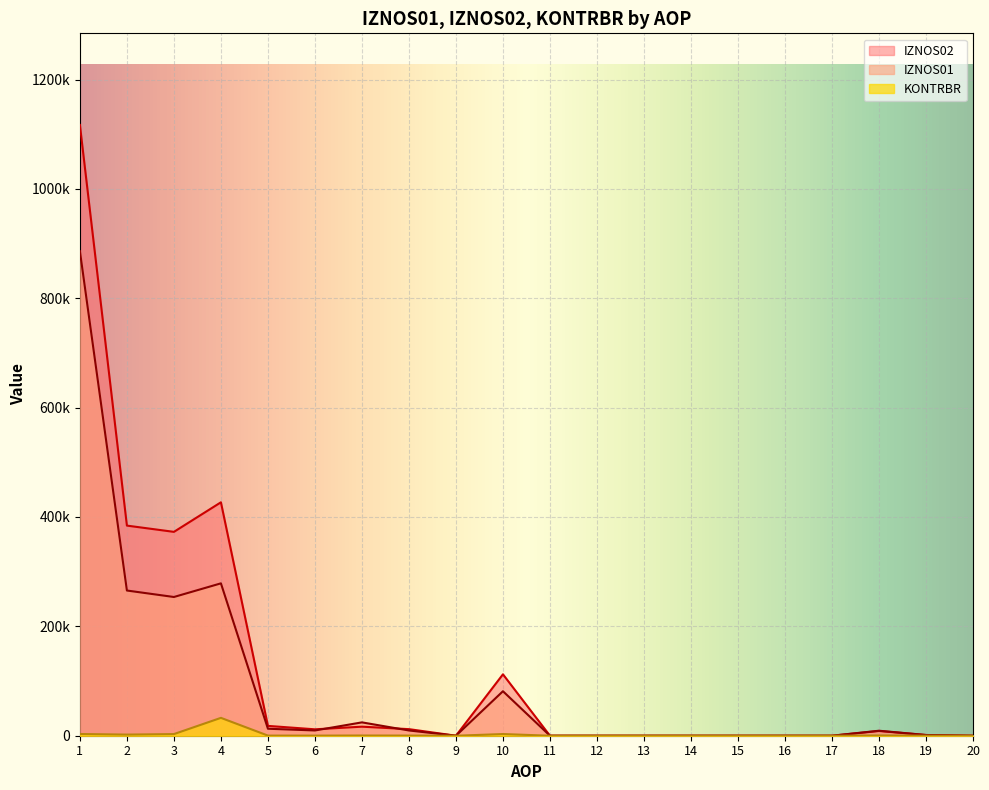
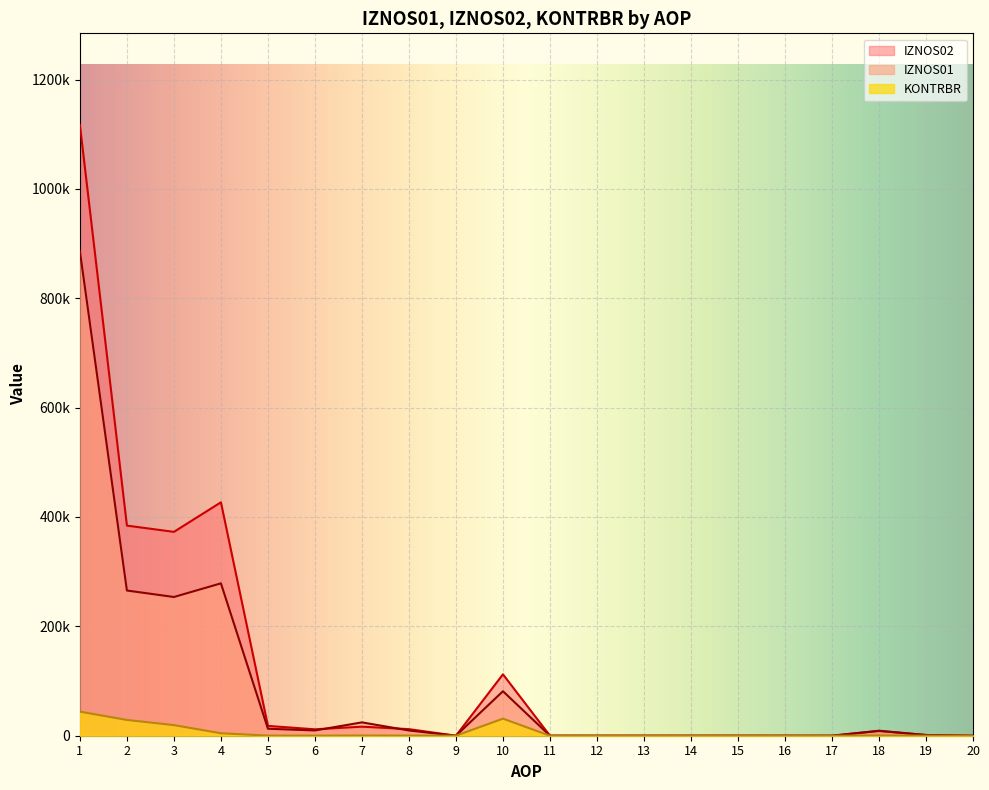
KONTRBR, 1: 0 -> 40000
KONTRBR, 2: 0 -> 30000
KONTRBR, 3: 0 -> 20000
KONTRBR, 4: 30000 -> 0
KONTRBR, 10: 0 -> 30000
